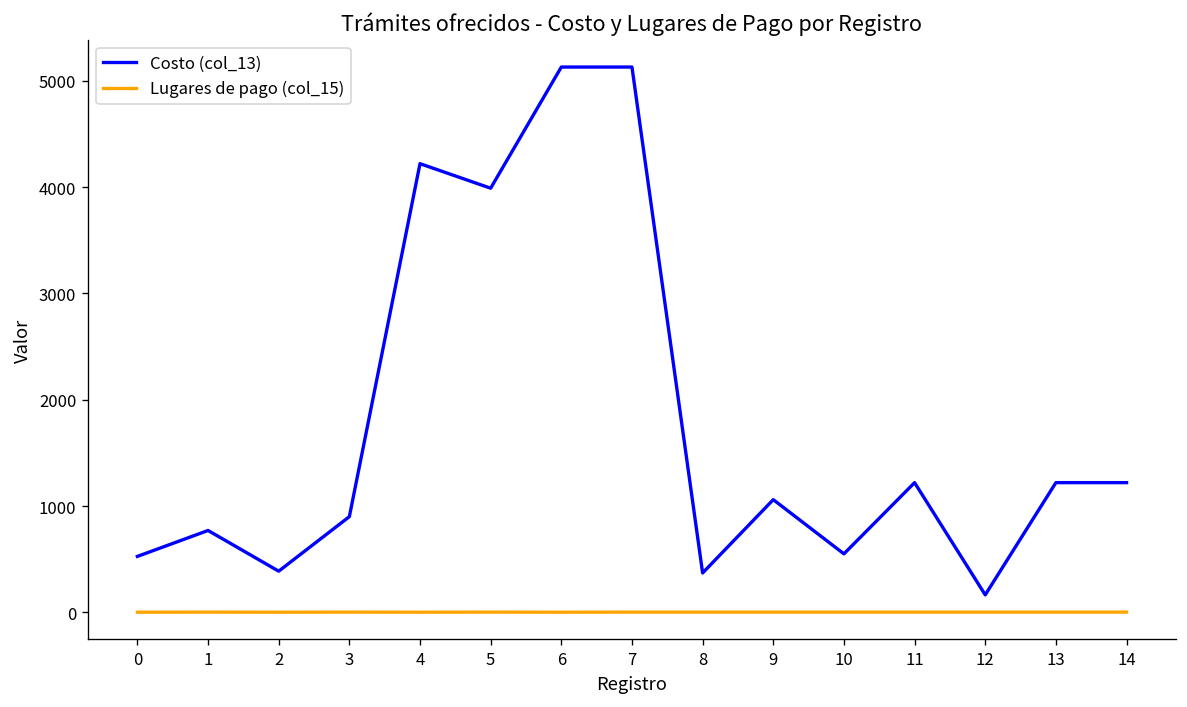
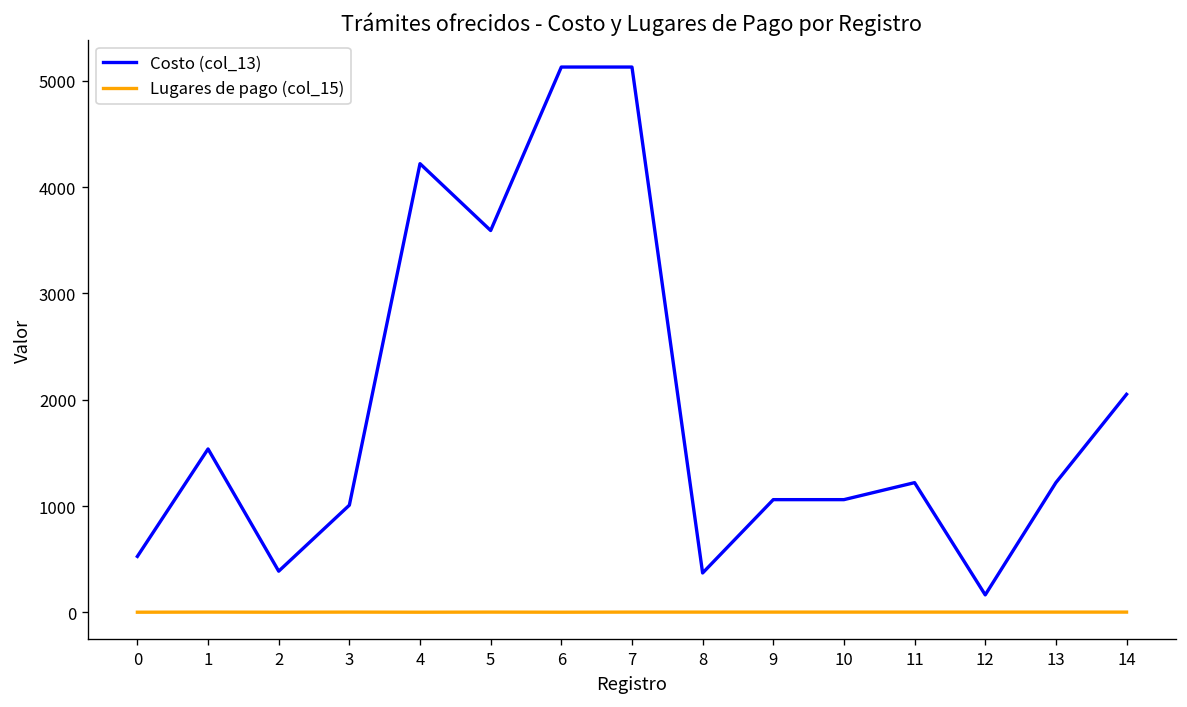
Costo (col_13), 1: 800 -> 1500
Costo (col_13), 3: 900 -> 1000
Costo (col_13), 5: 4000 -> 3600
Costo (col_13), 10: 600 -> 1100
Costo (col_13), 14: 1200 -> 2100
